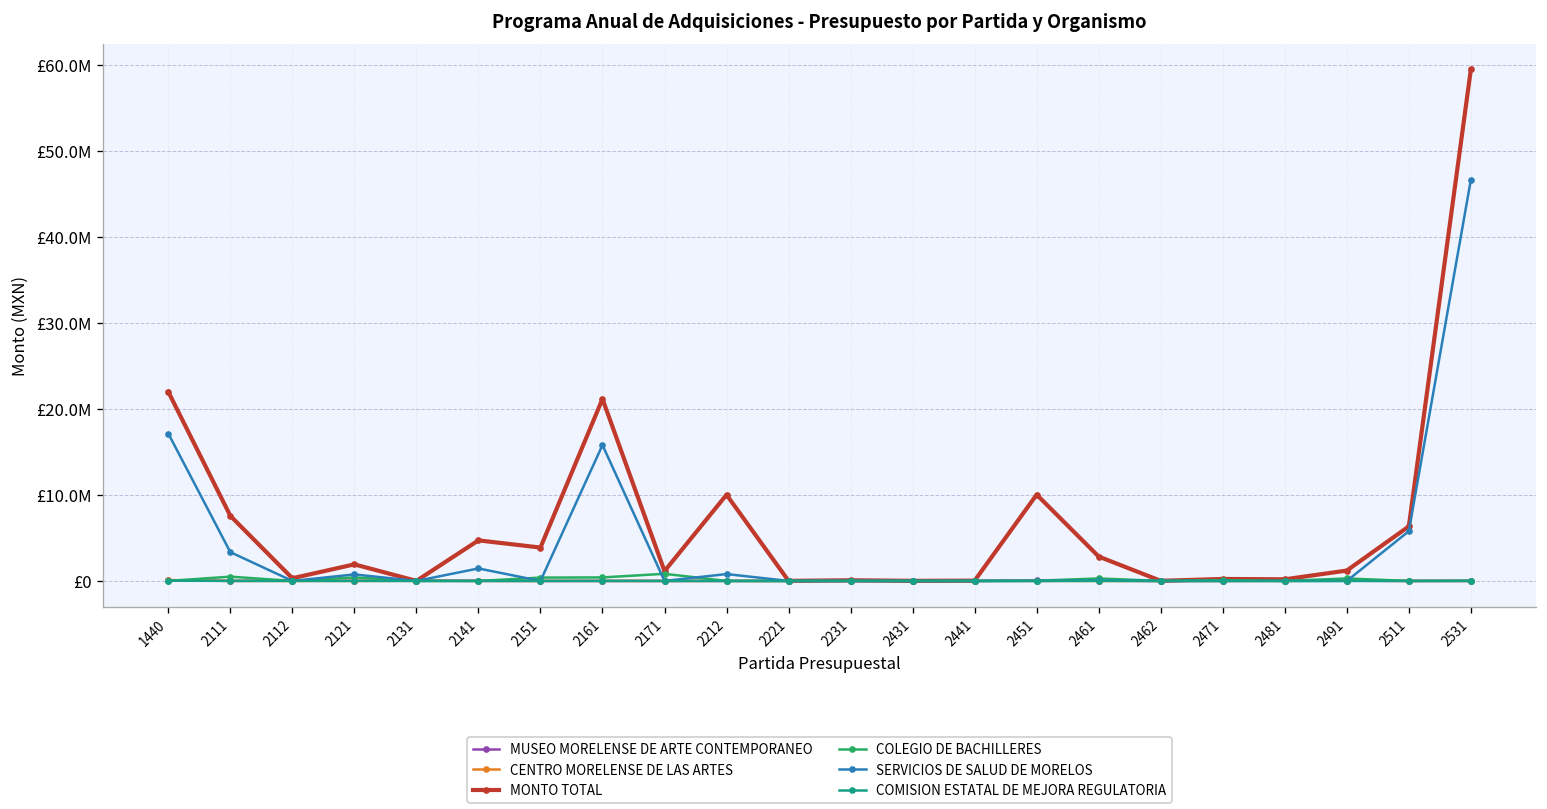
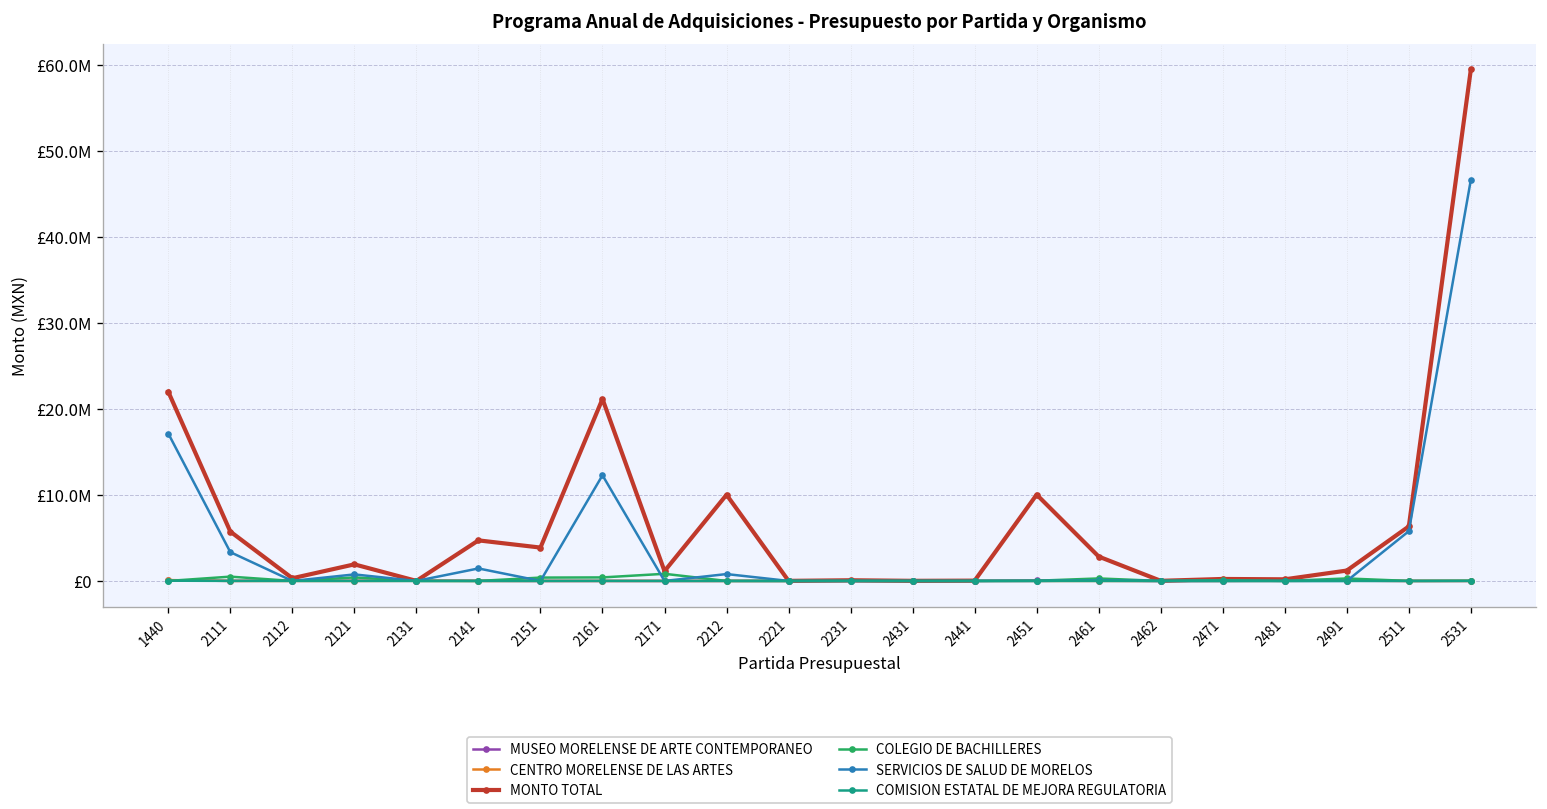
MONTO TOTAL, 2111: £8000000 -> £6000000
SERVICIOS DE SALUD DE MORELOS, 2161: £16000000 -> £12000000
